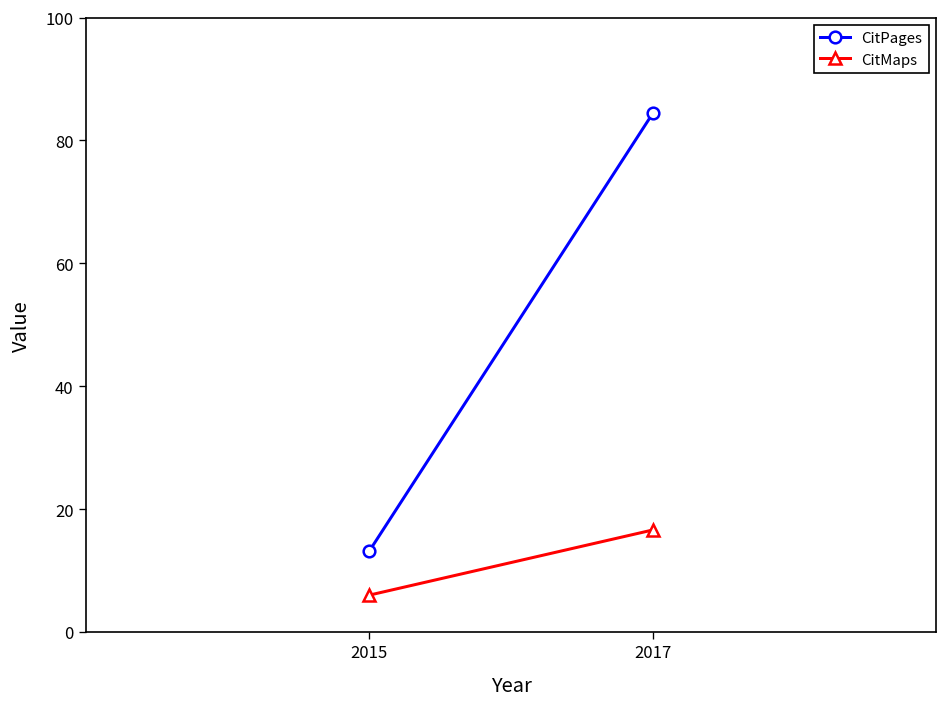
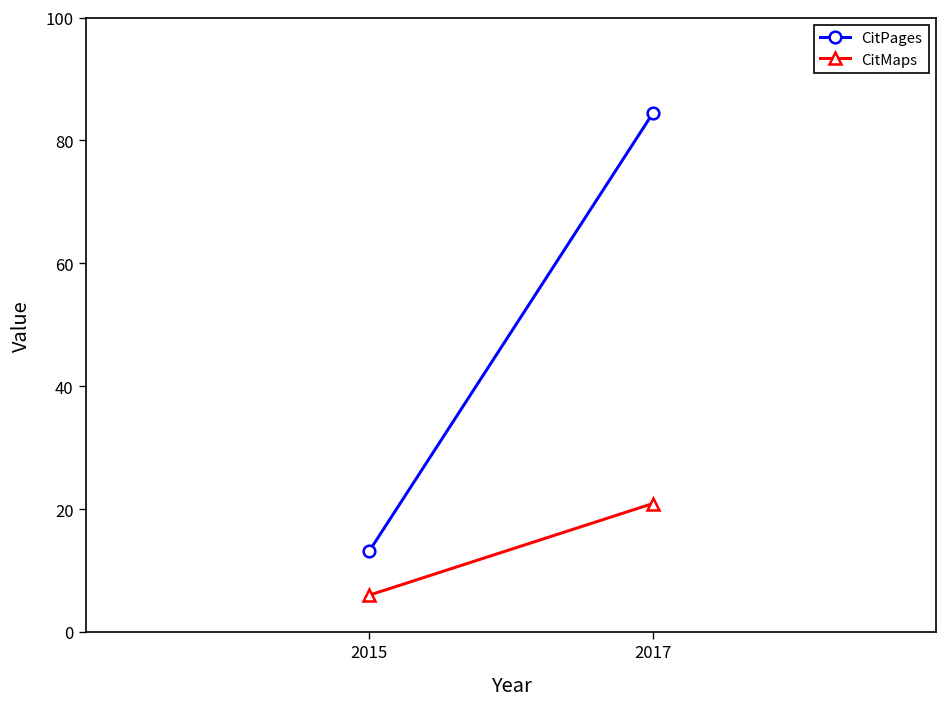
CitMaps, 2017: 17 -> 21
